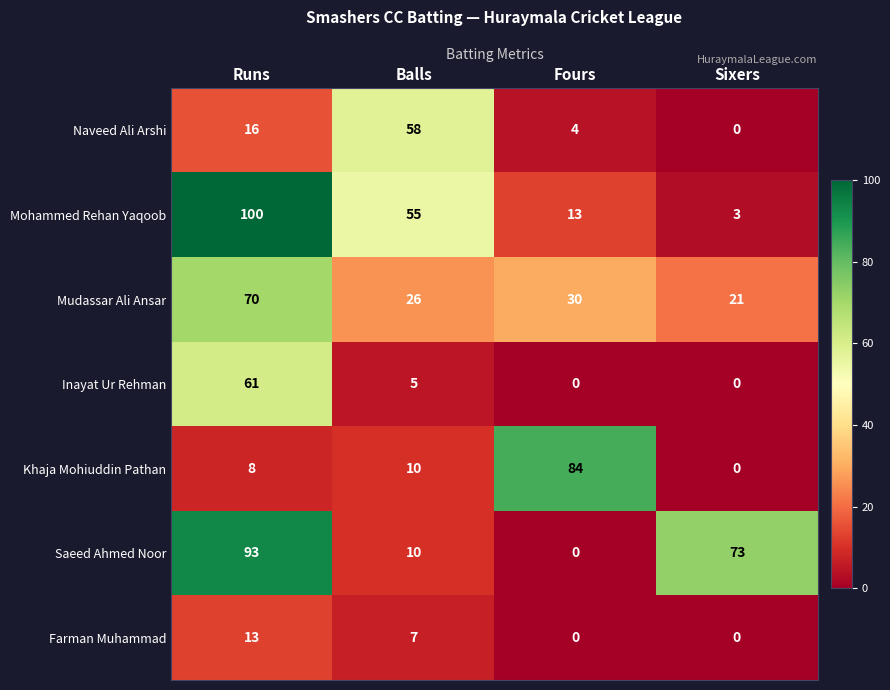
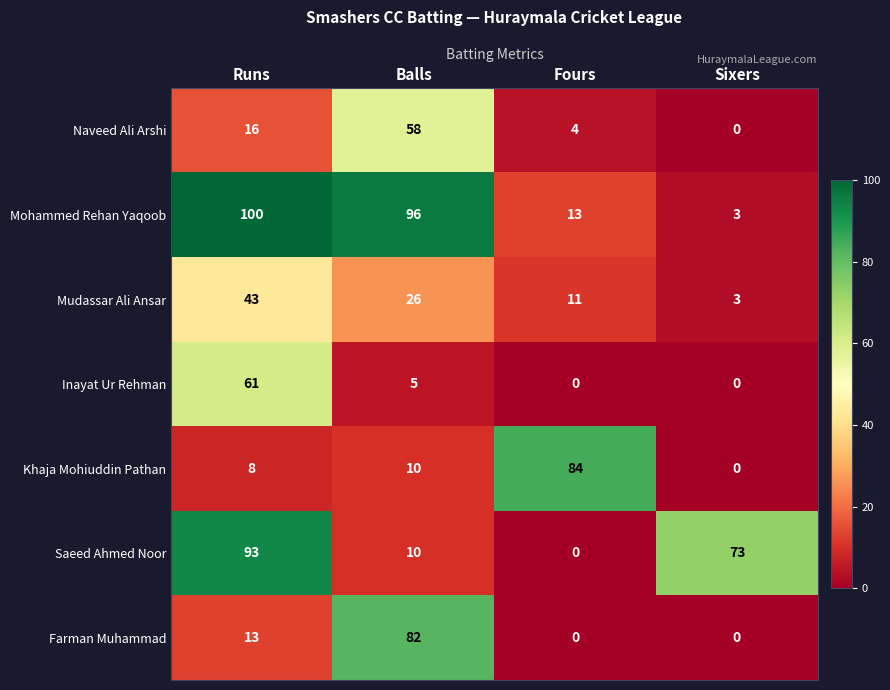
Mohammed Rehan Yaqoob, Balls: 55 -> 96
Mudassar Ali Ansar, Runs: 70 -> 43
Mudassar Ali Ansar, Fours: 30 -> 11
Mudassar Ali Ansar, Sixers: 21 -> 3
Farman Muhammad, Balls: 7 -> 82
